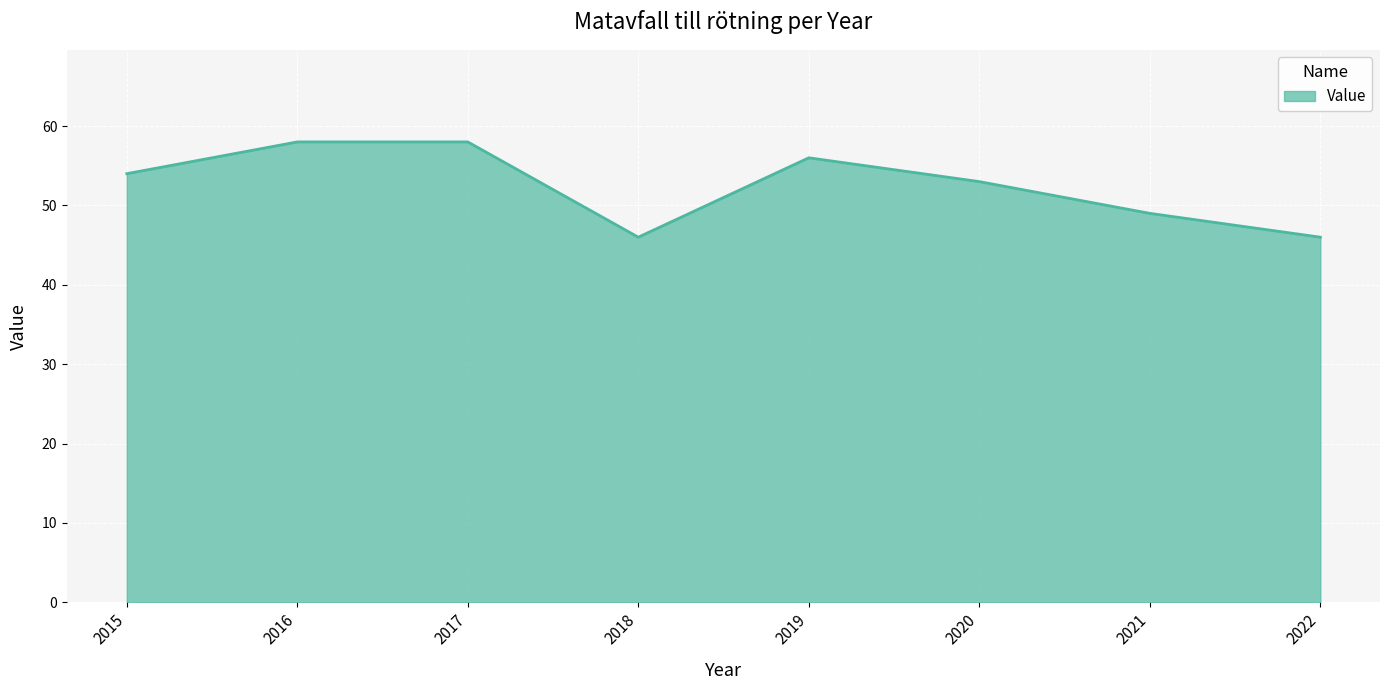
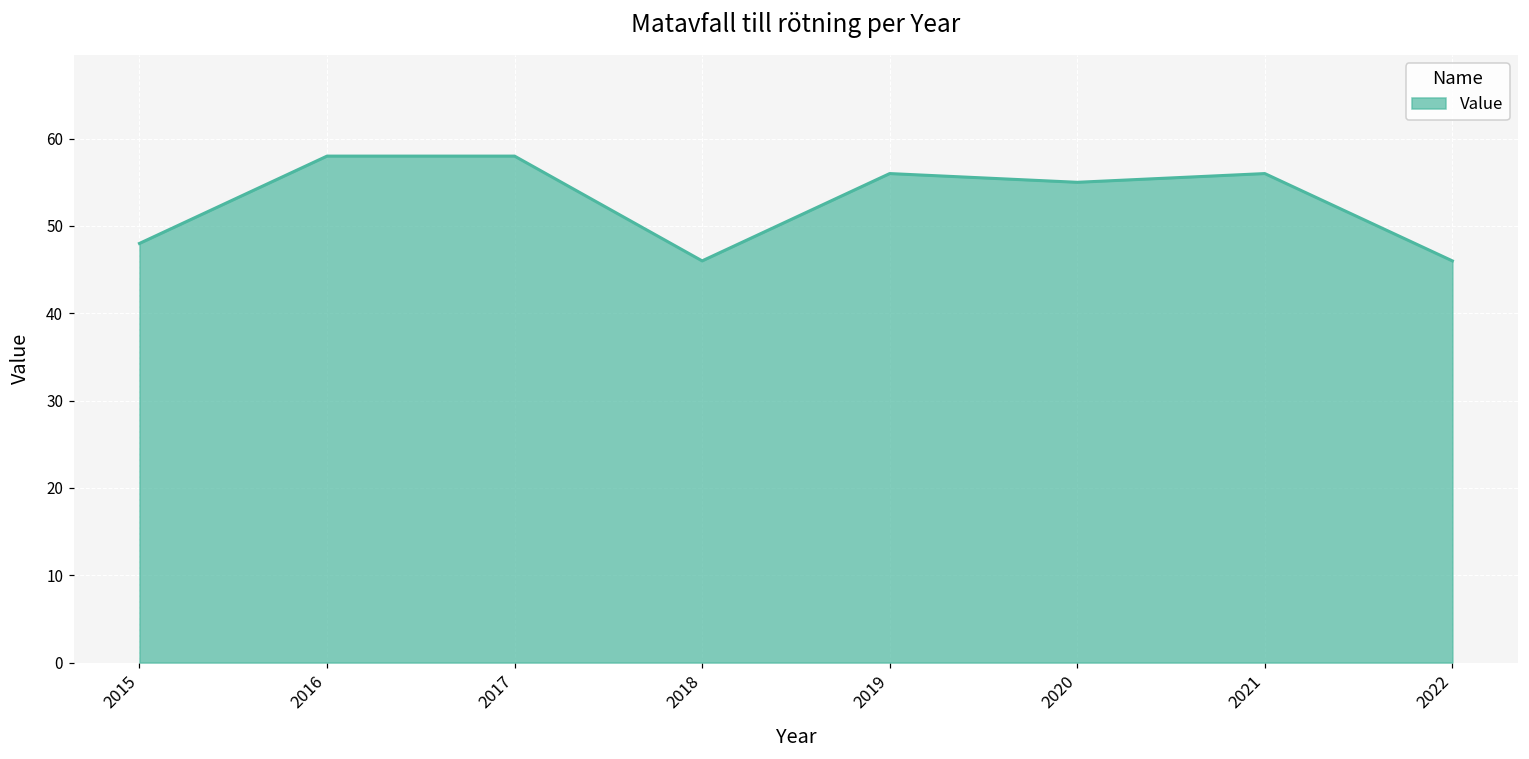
2015: 54 -> 48
2020: 53 -> 55
2021: 49 -> 56
